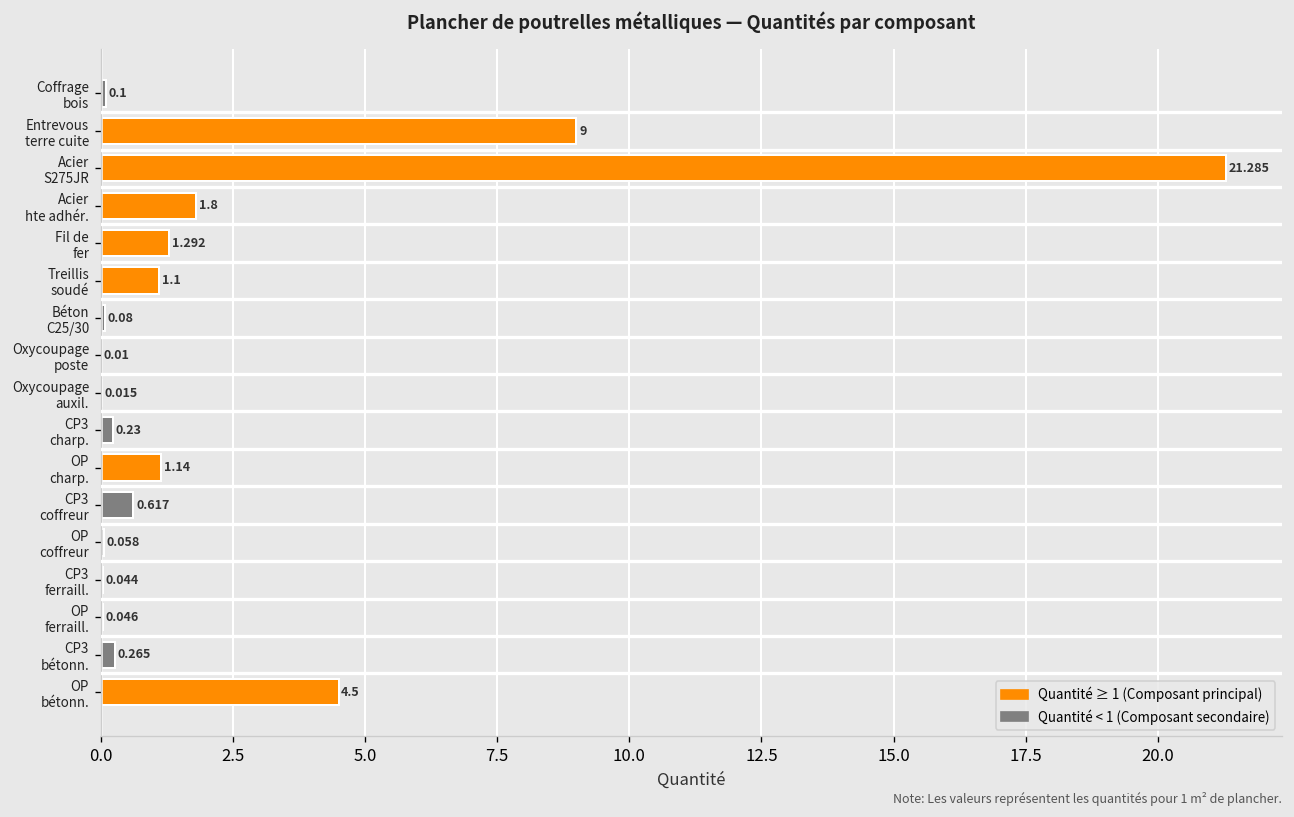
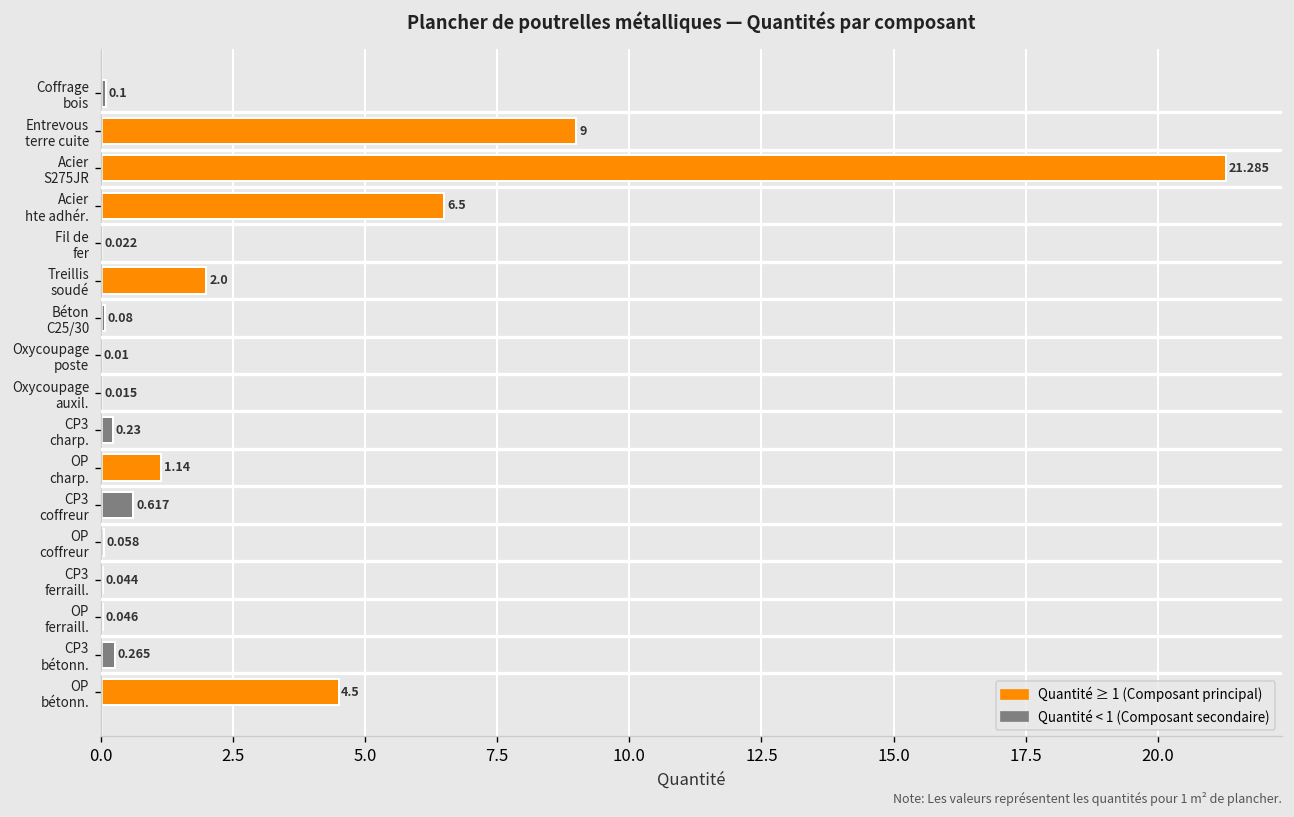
Acier hte adhér.: 1.8 -> 6.5
Fil de fer: 1.292 -> 0.022
Treillis soudé: 1.1 -> 2.0
